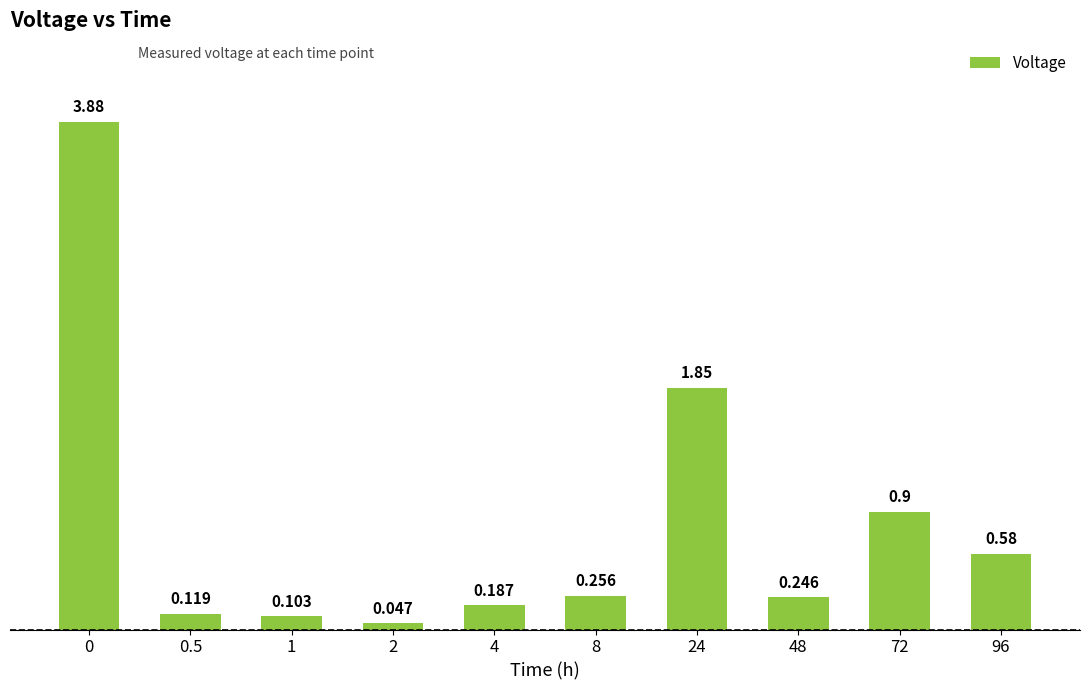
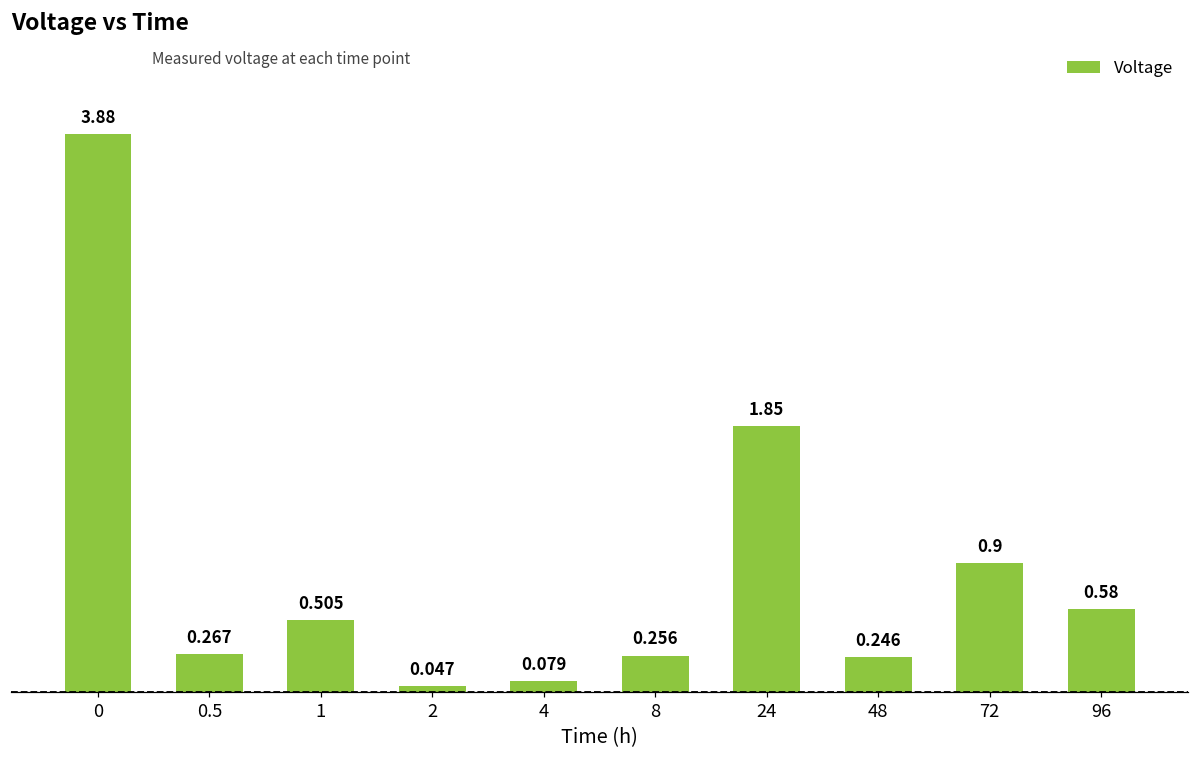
0.5: 0.119 -> 0.267
1: 0.103 -> 0.505
4: 0.187 -> 0.079
